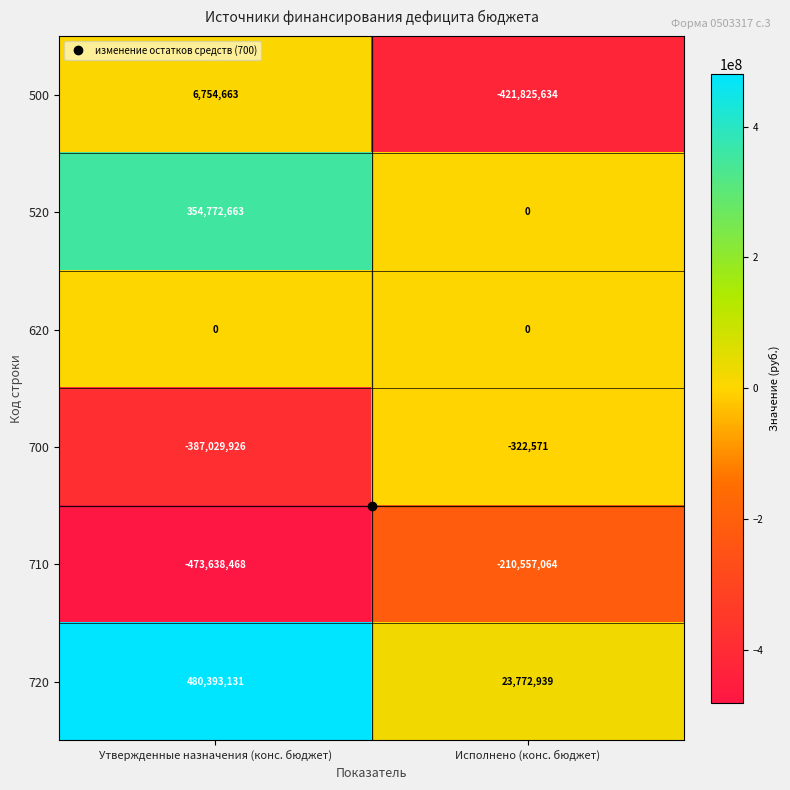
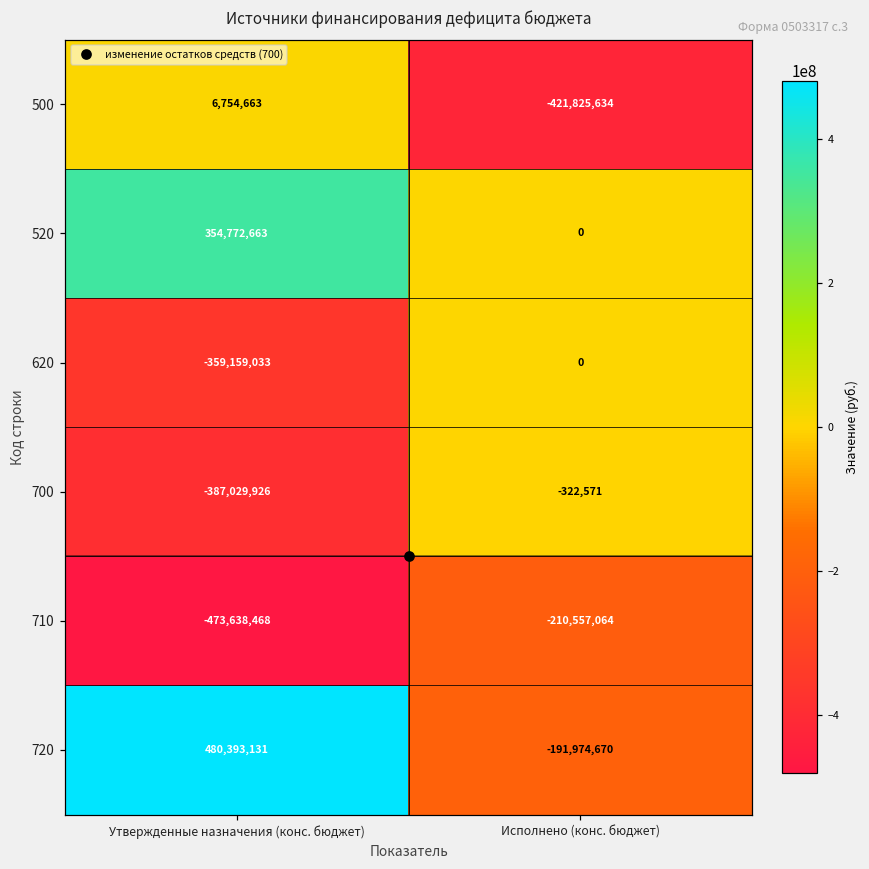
620, Утвержденные назначения (конс. бюджет): 0 -> -359,159,033
720, Исполнено (конс. бюджет): 23,772,939 -> -191,974,670
